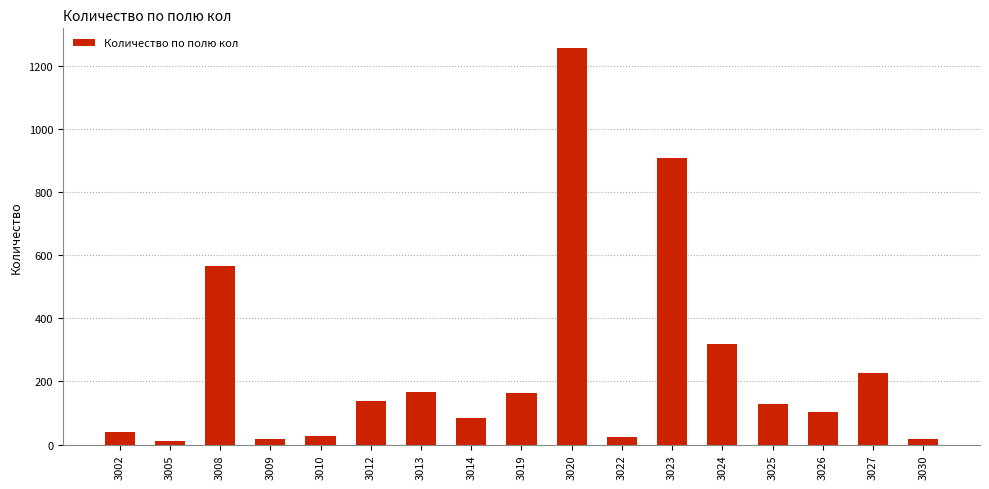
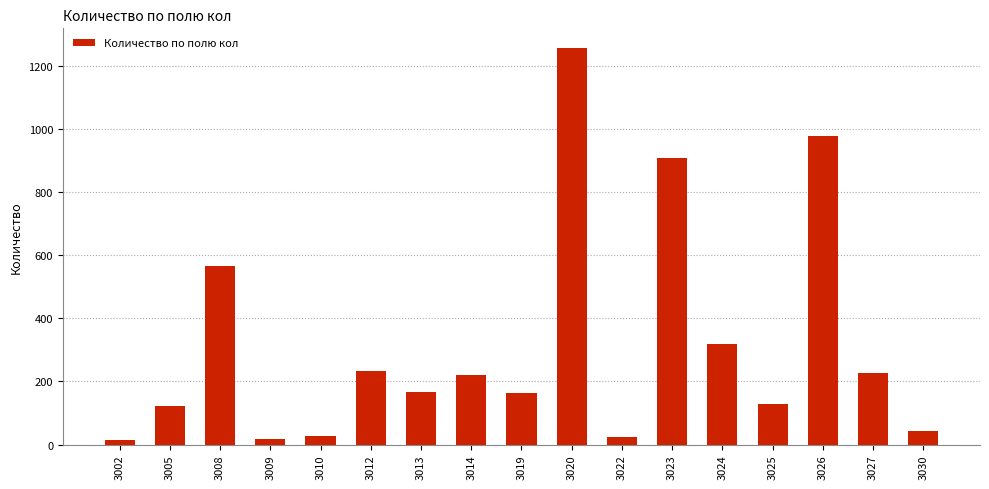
3002: 40 -> 10
3005: 10 -> 120
3012: 140 -> 230
3014: 80 -> 220
3026: 100 -> 980
3030: 20 -> 40
